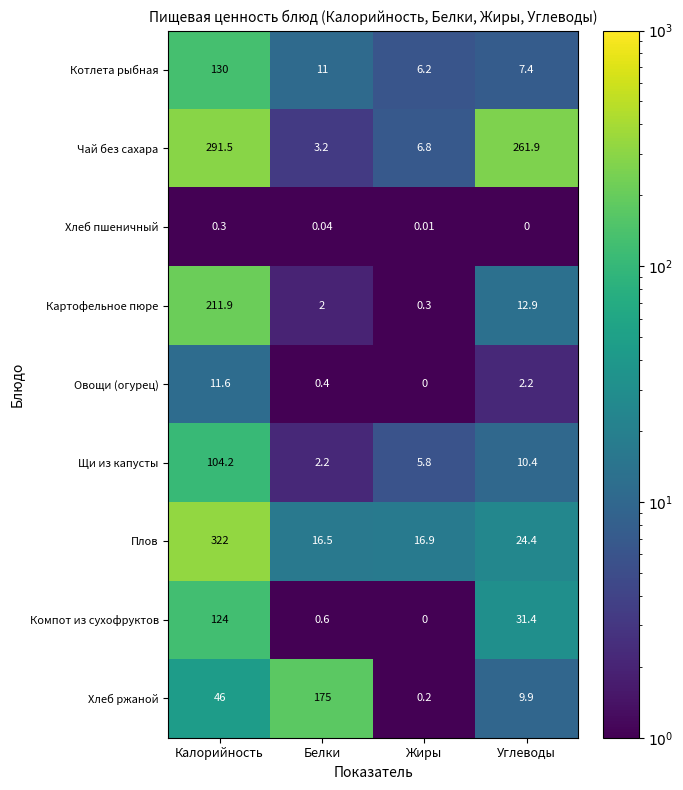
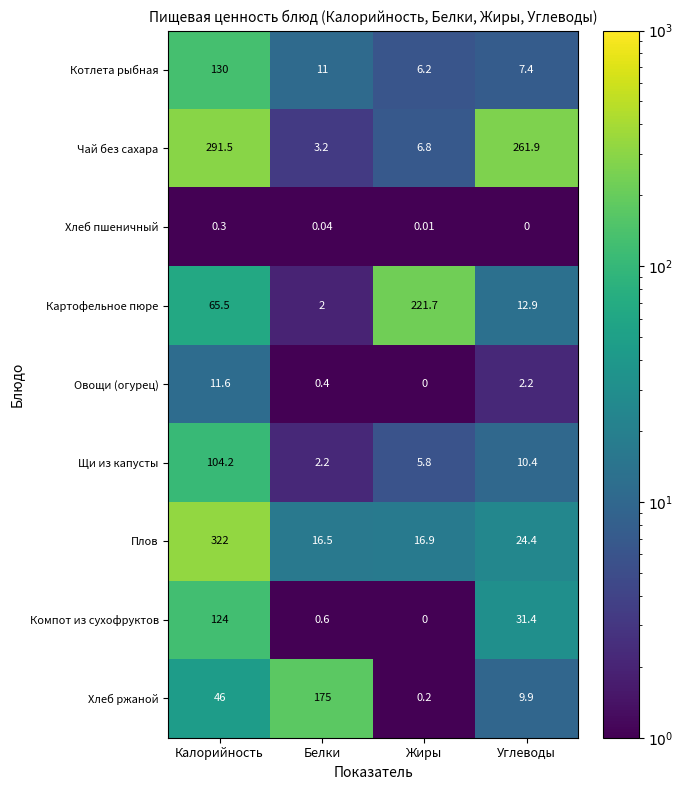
Картофельное пюре, Калорийность: 211.9 -> 65.5
Картофельное пюре, Жиры: 0.3 -> 221.7
